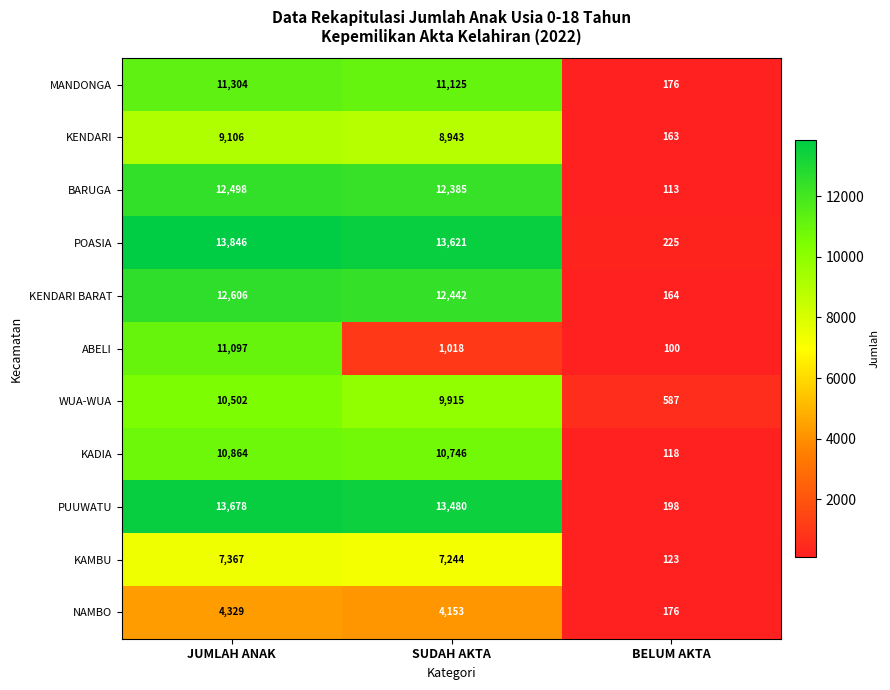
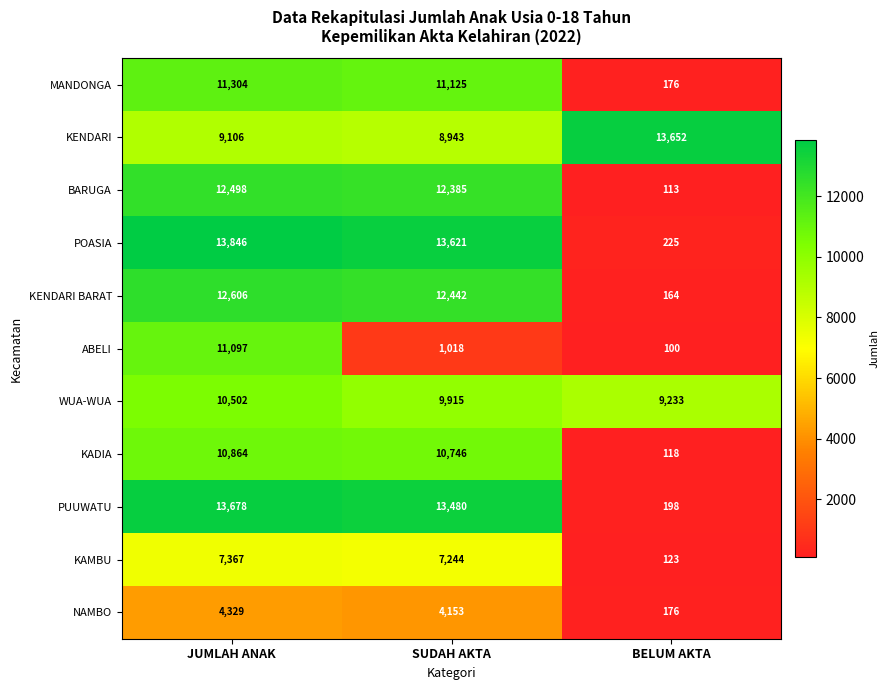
KENDARI, BELUM AKTA: 163 -> 13,652
WUA-WUA, BELUM AKTA: 587 -> 9,233
